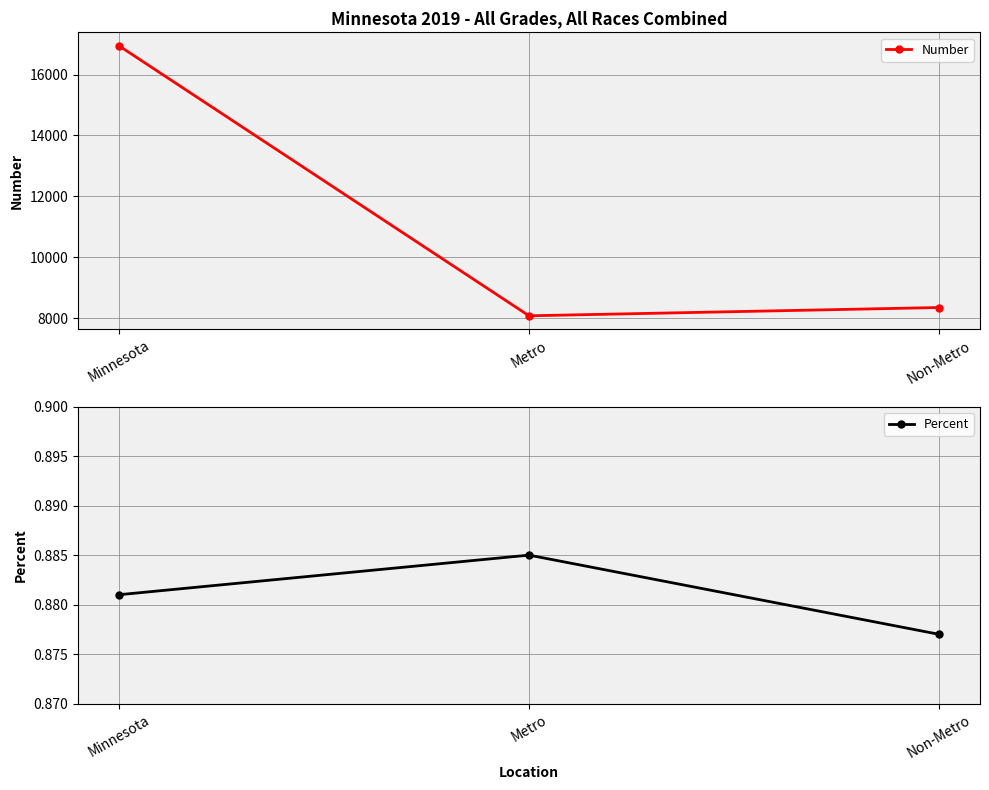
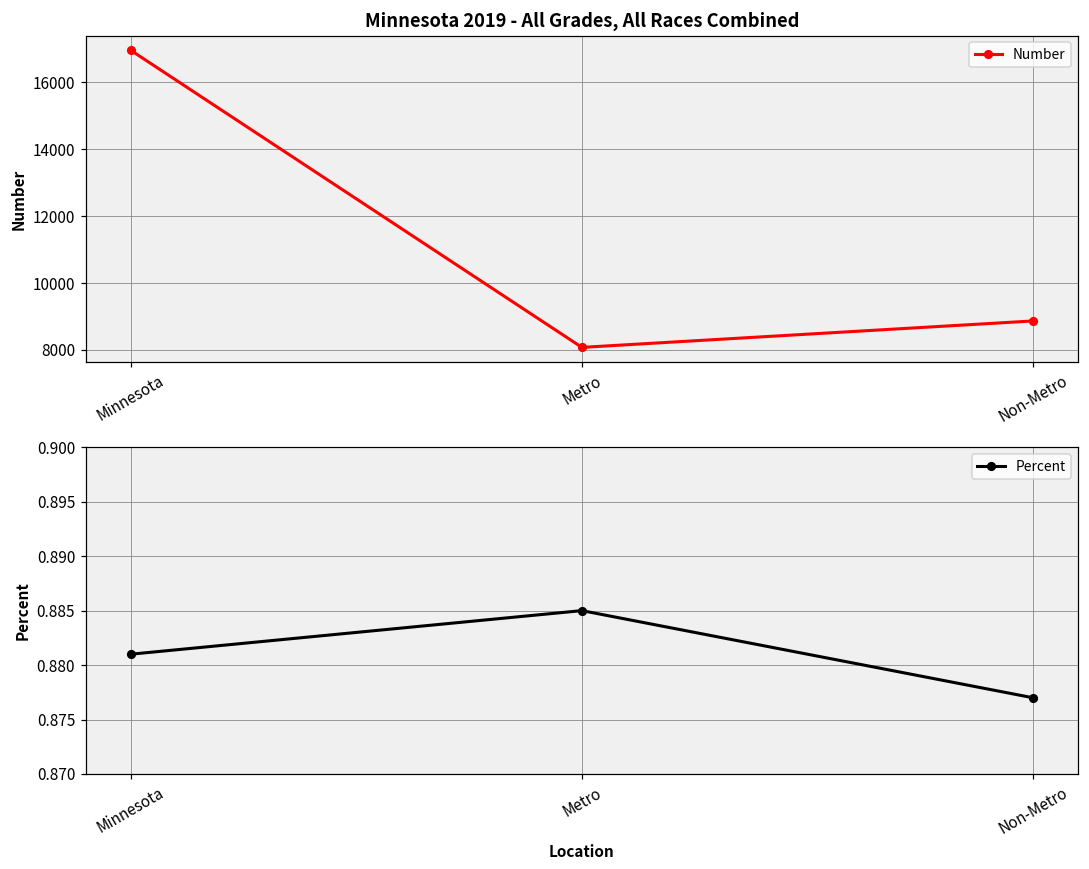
Minnesota 2019 - All Grades, All Races Combined, Non-Metro: 8400 -> 8900
